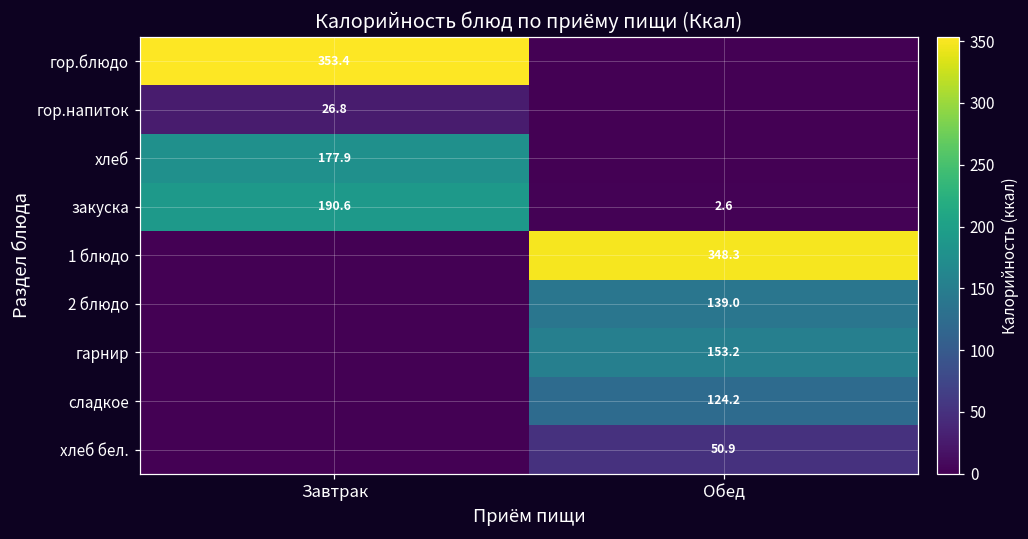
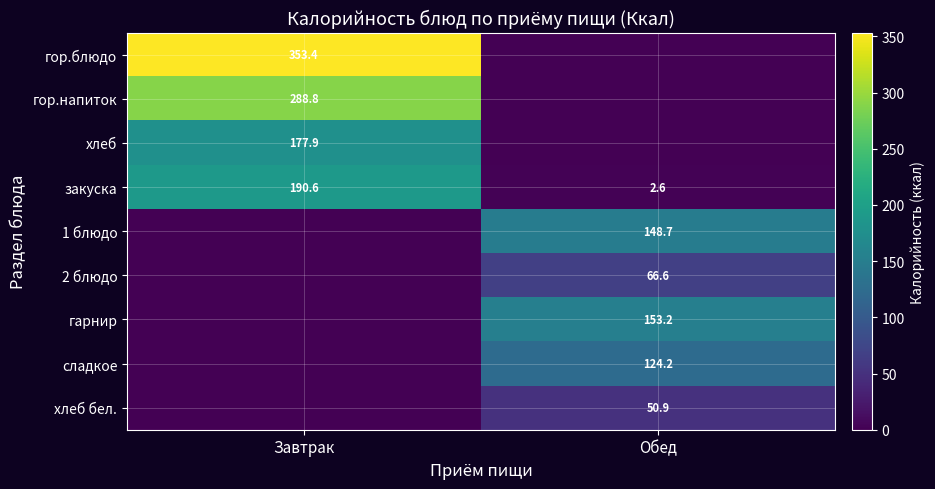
гор.напиток, Завтрак: 26.8 -> 288.8
1 блюдо, Обед: 348.3 -> 148.7
2 блюдо, Обед: 139.0 -> 66.6
